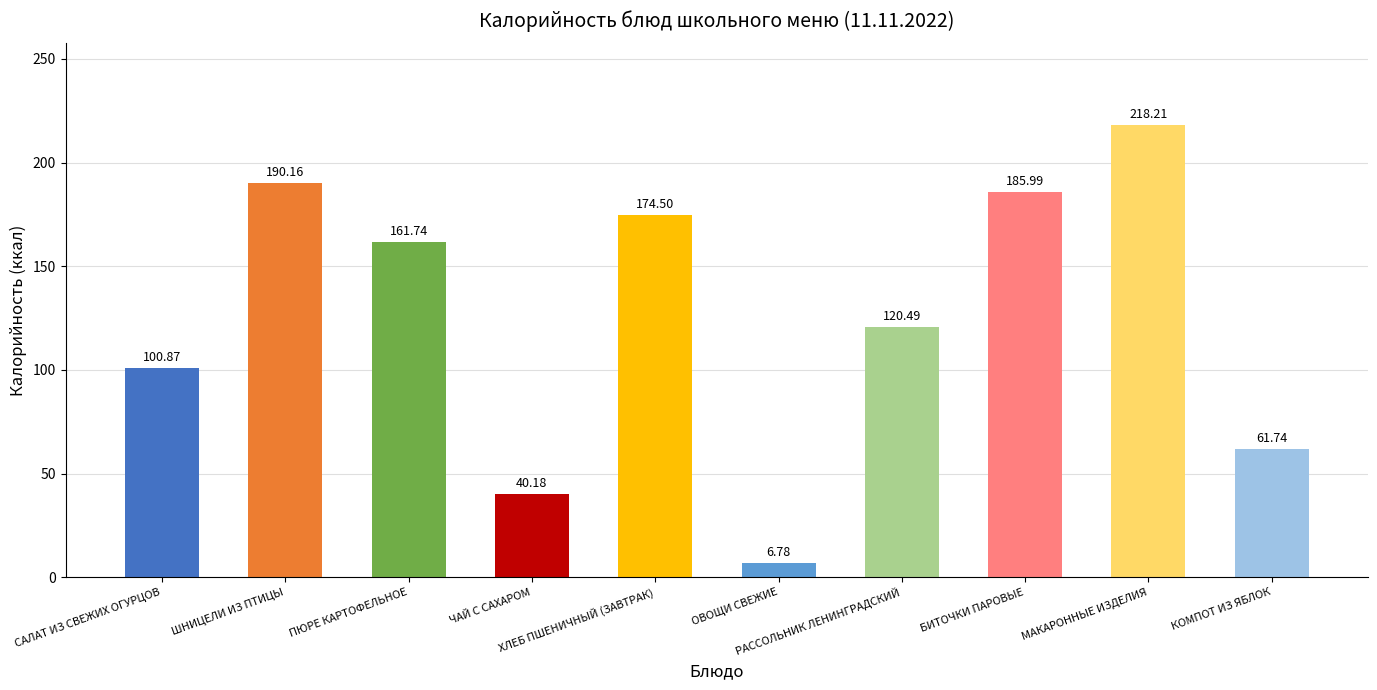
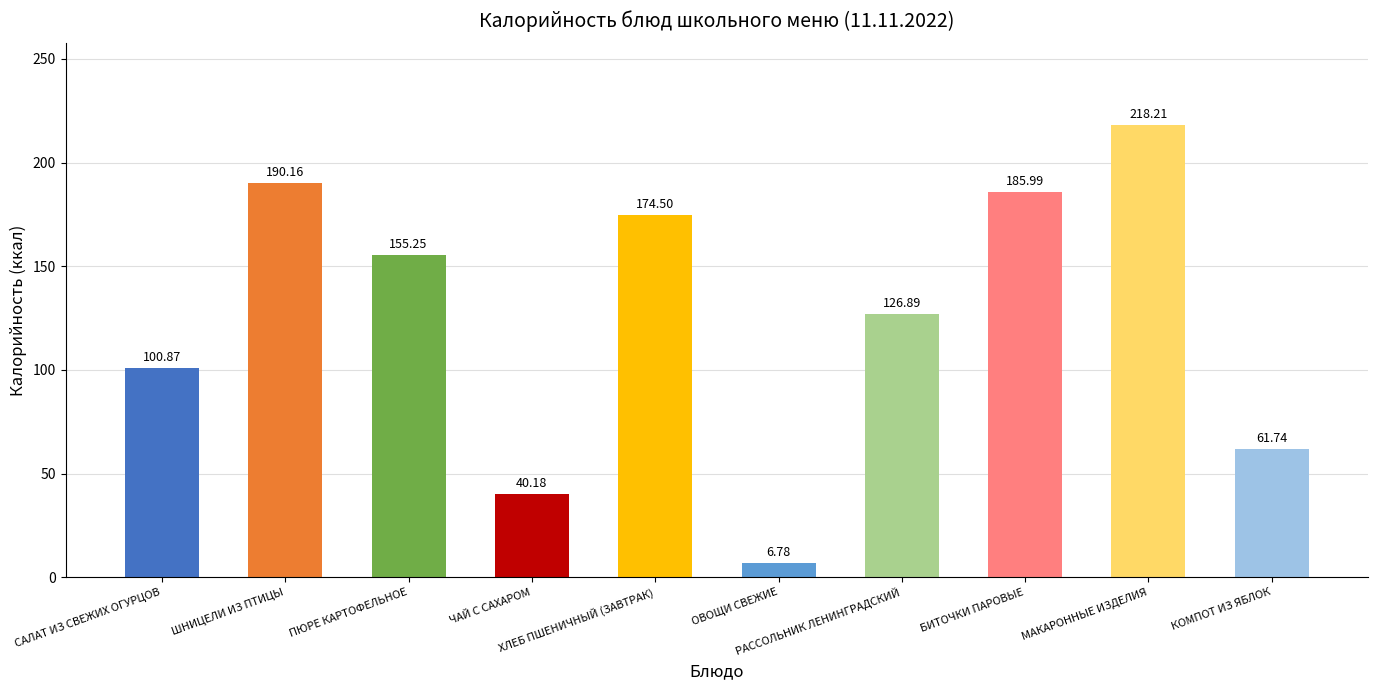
ПЮРЕ КАРТОФЕЛЬНОЕ: 161.74 -> 155.25
РАССОЛЬНИК ЛЕНИНГРАДСКИЙ: 120.49 -> 126.89
